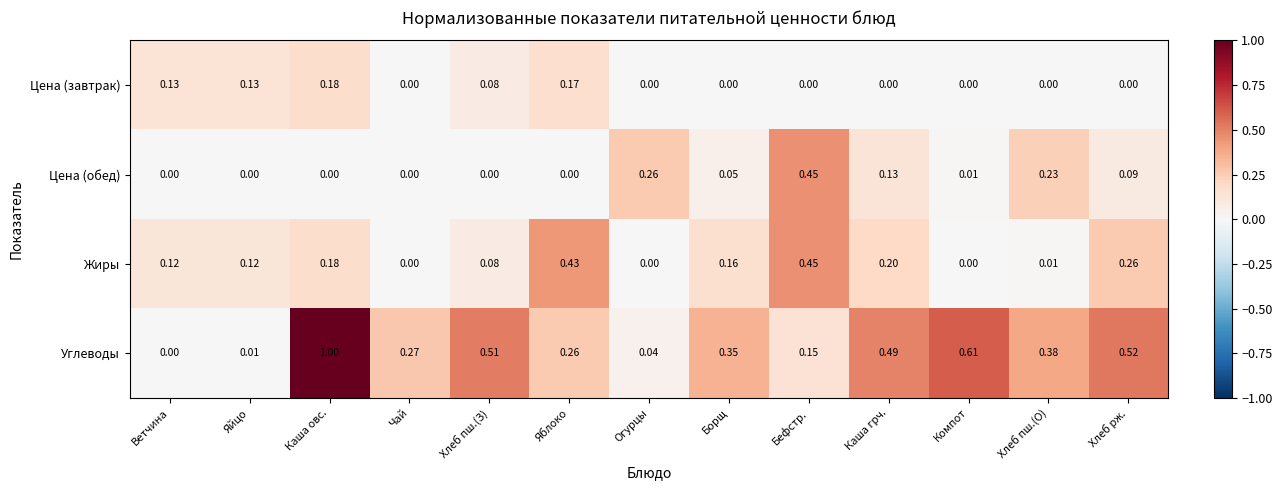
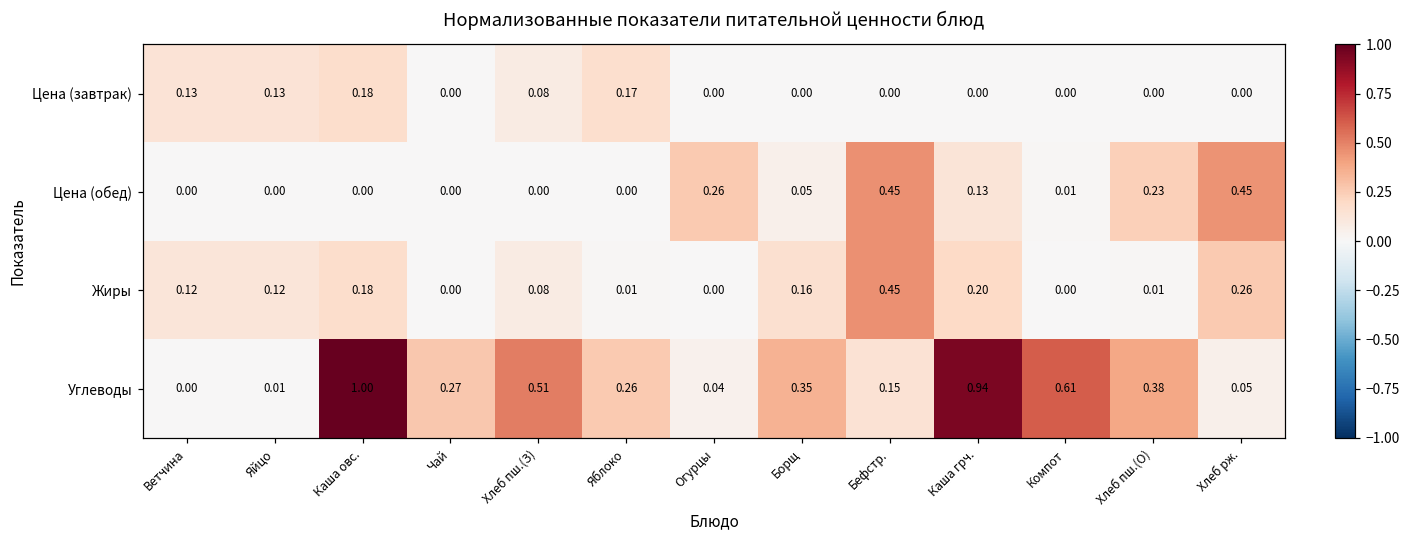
Цена (обед), Хлеб рж.: 0.09 -> 0.45
Жиры, Яблоко: 0.43 -> 0.01
Углеводы, Каша грч.: 0.49 -> 0.94
Углеводы, Хлеб рж.: 0.52 -> 0.05
